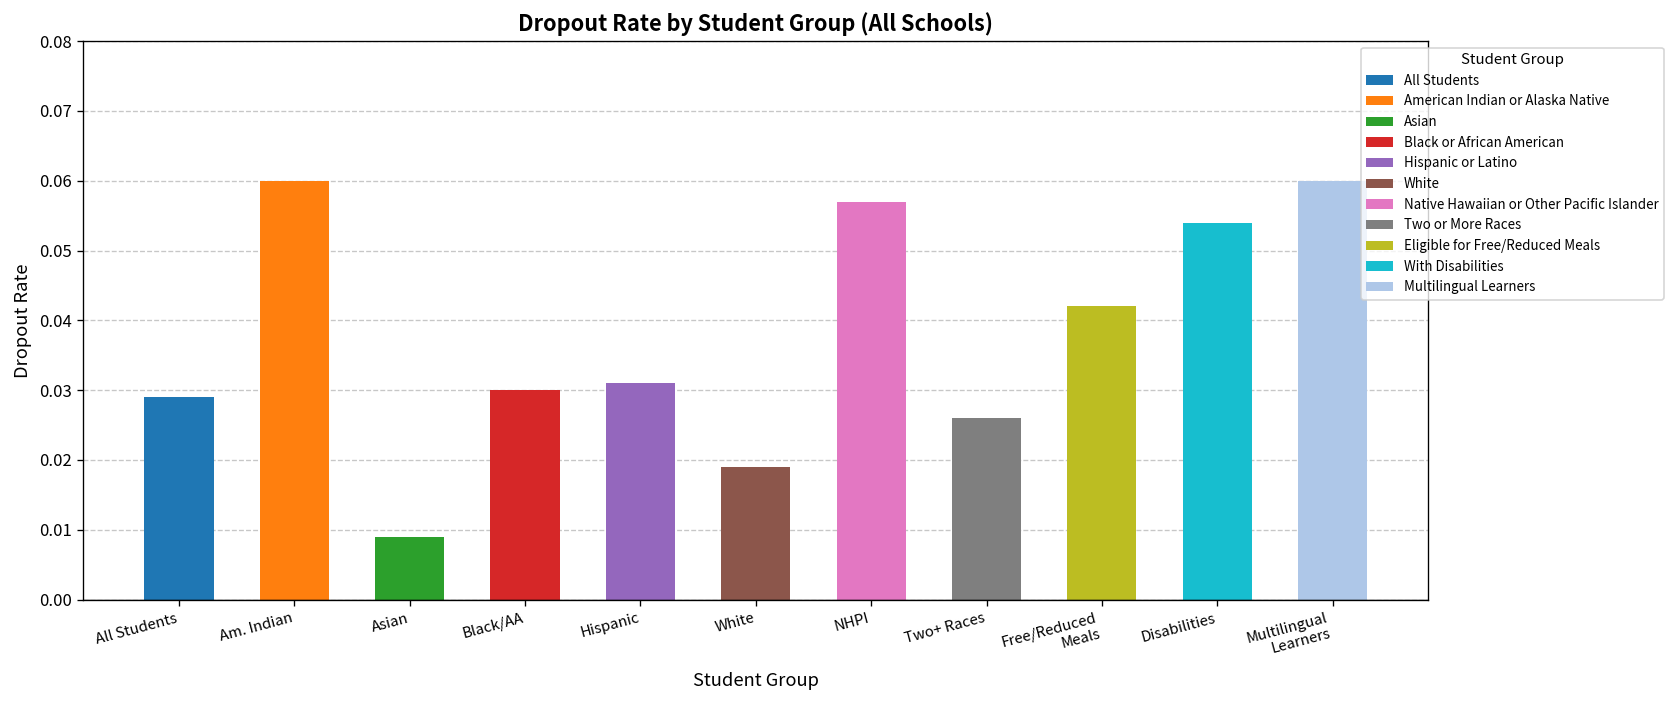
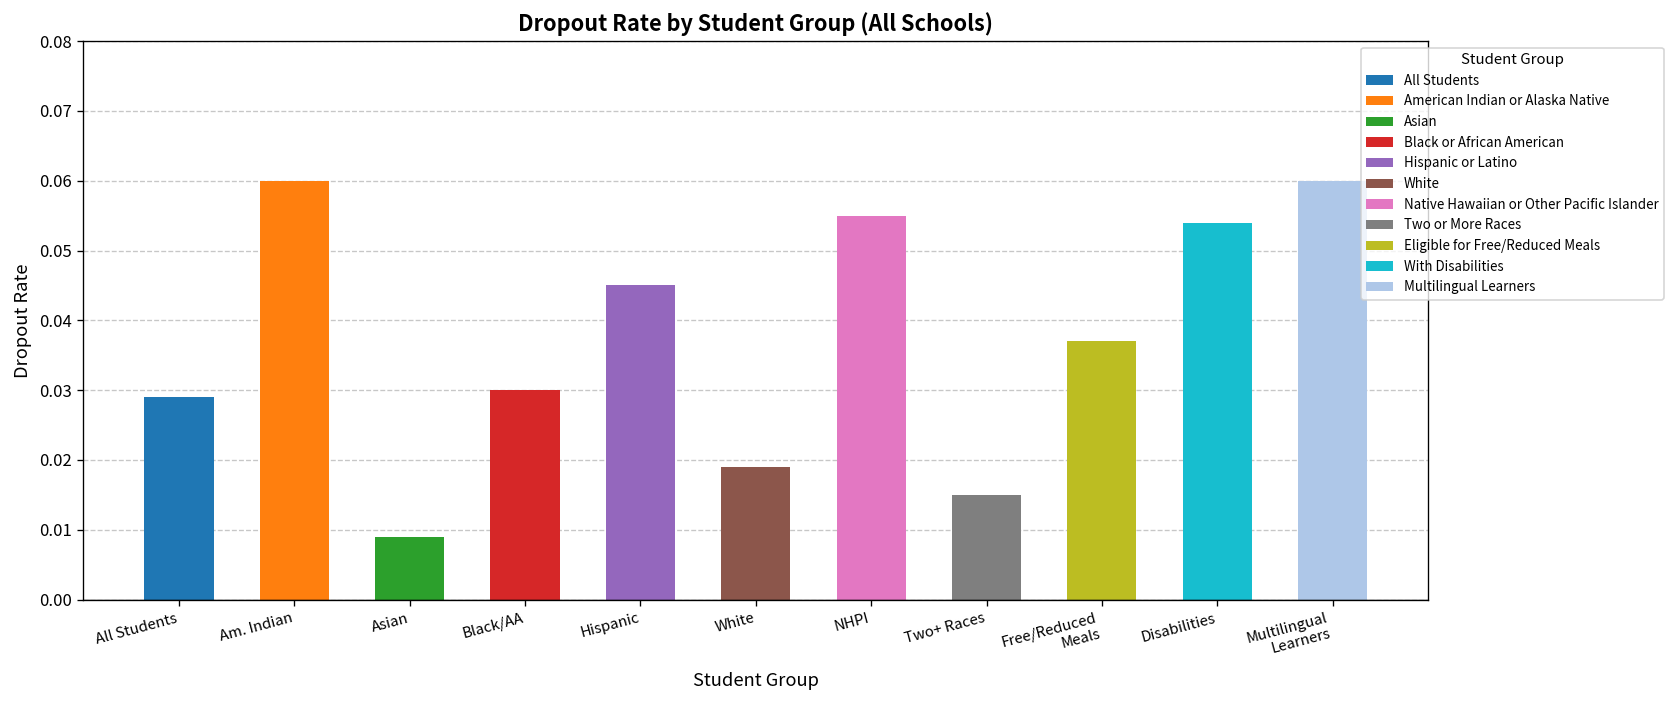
Hispanic: 0.031 -> 0.045
NHPI: 0.057 -> 0.055
Two+ Races: 0.026 -> 0.015
Free/Reduced Meals: 0.042 -> 0.037
